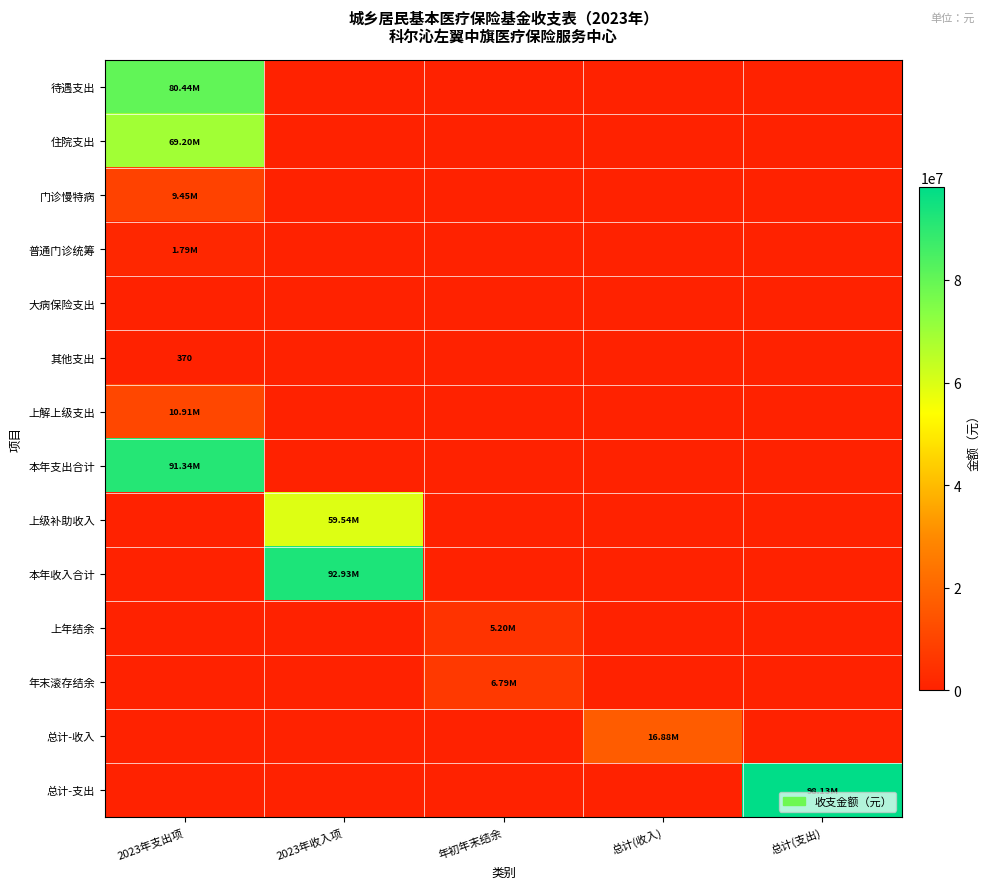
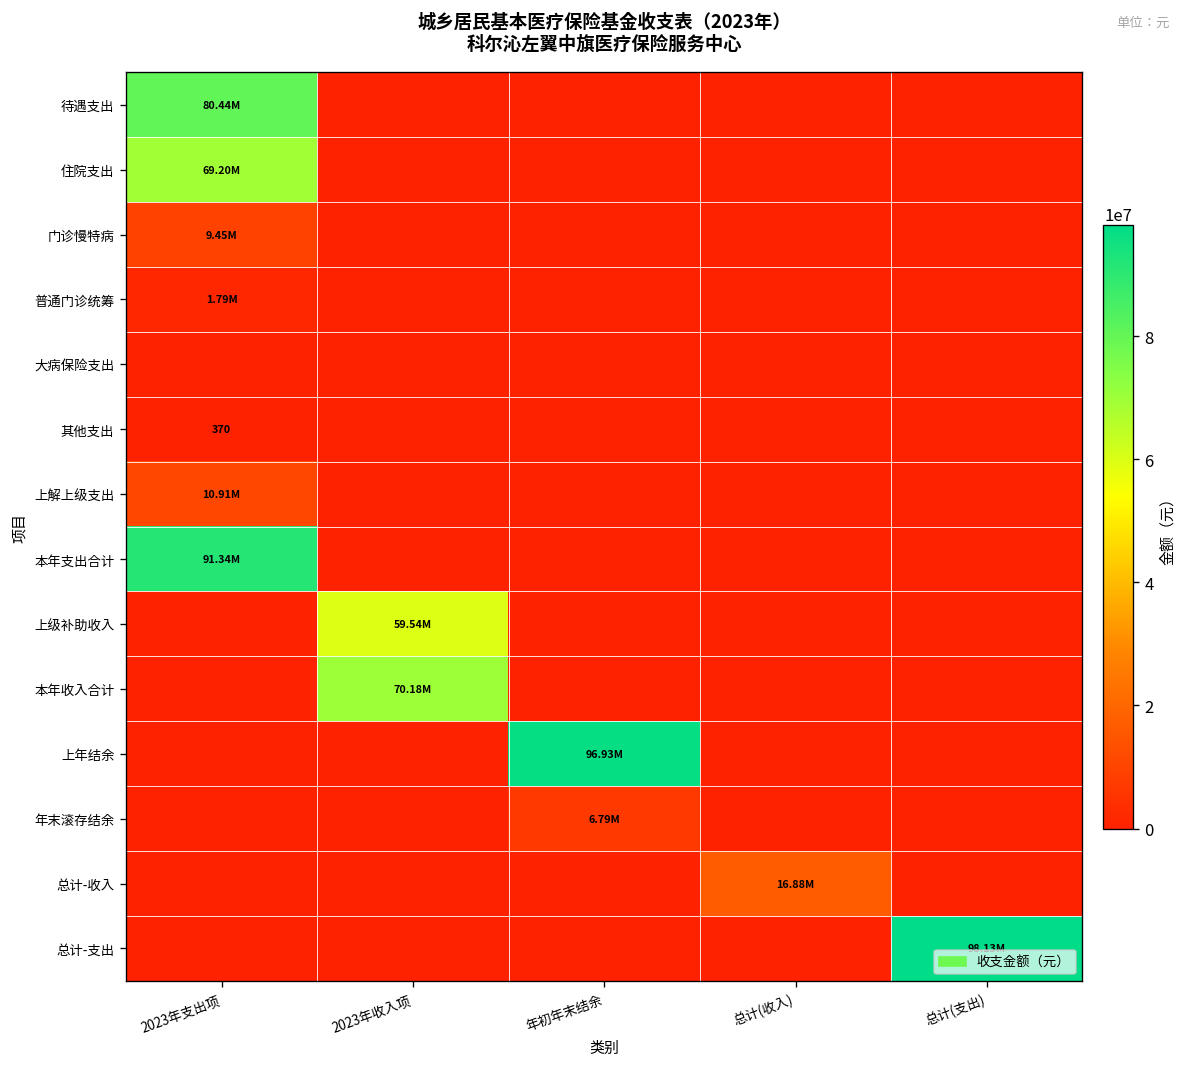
本年收入合计, 2023年收入项: 92.93M -> 70.18M
上年结余, 年初年末结余: 5.20M -> 96.93M
